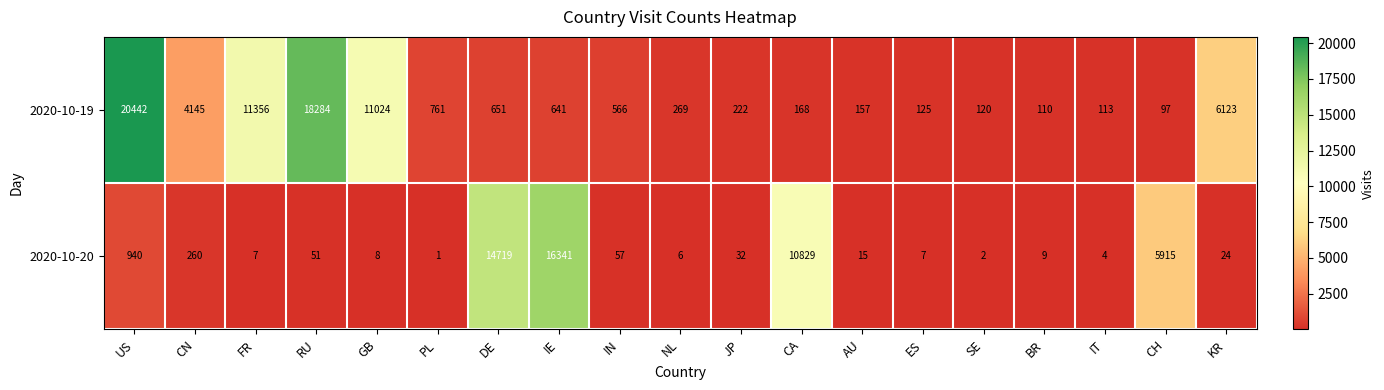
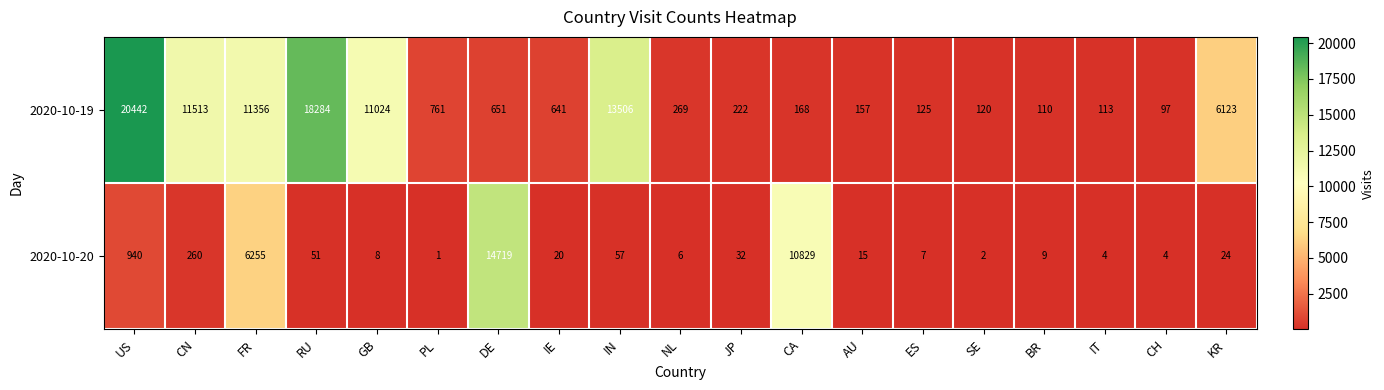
2020-10-19, CN: 4145 -> 11513
2020-10-19, IN: 566 -> 13506
2020-10-20, FR: 7 -> 6255
2020-10-20, IE: 16341 -> 20
2020-10-20, CH: 5915 -> 4
